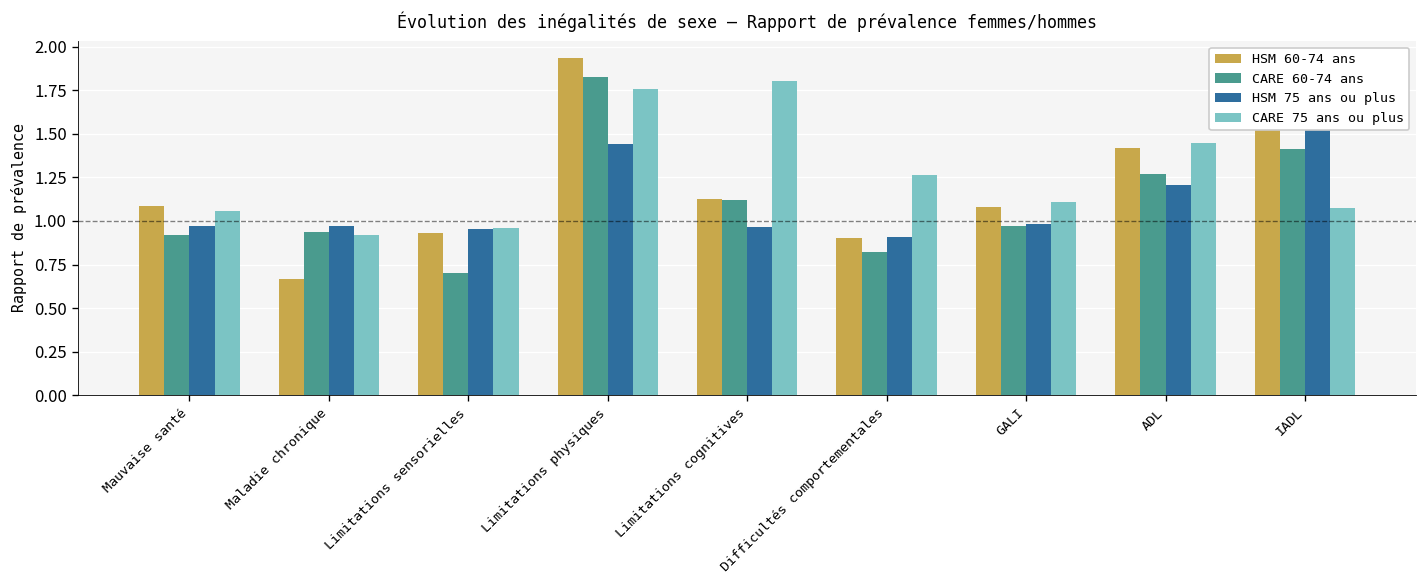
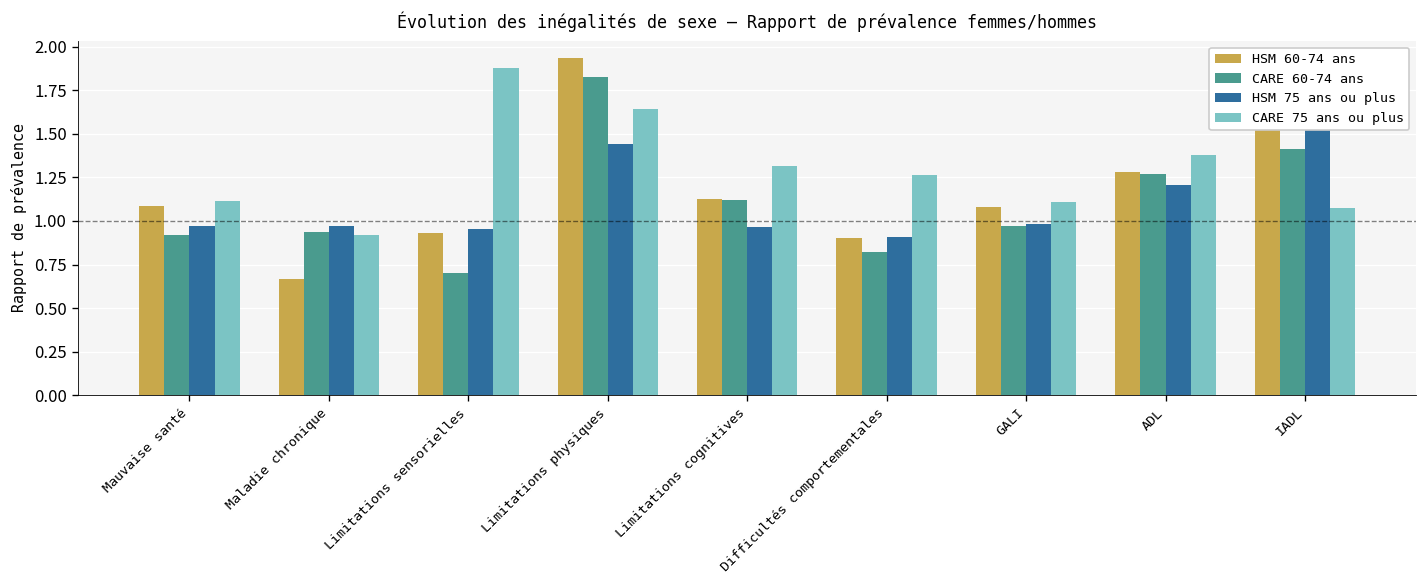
CARE 75 ans ou plus, Mauvaise santé: 1.05 -> 1.11
CARE 75 ans ou plus, Limitations sensorielles: 0.96 -> 1.88
CARE 75 ans ou plus, Limitations physiques: 1.76 -> 1.65
CARE 75 ans ou plus, Limitations cognitives: 1.81 -> 1.31
HSM 60-74 ans, ADL: 1.42 -> 1.28
CARE 75 ans ou plus, ADL: 1.45 -> 1.38
